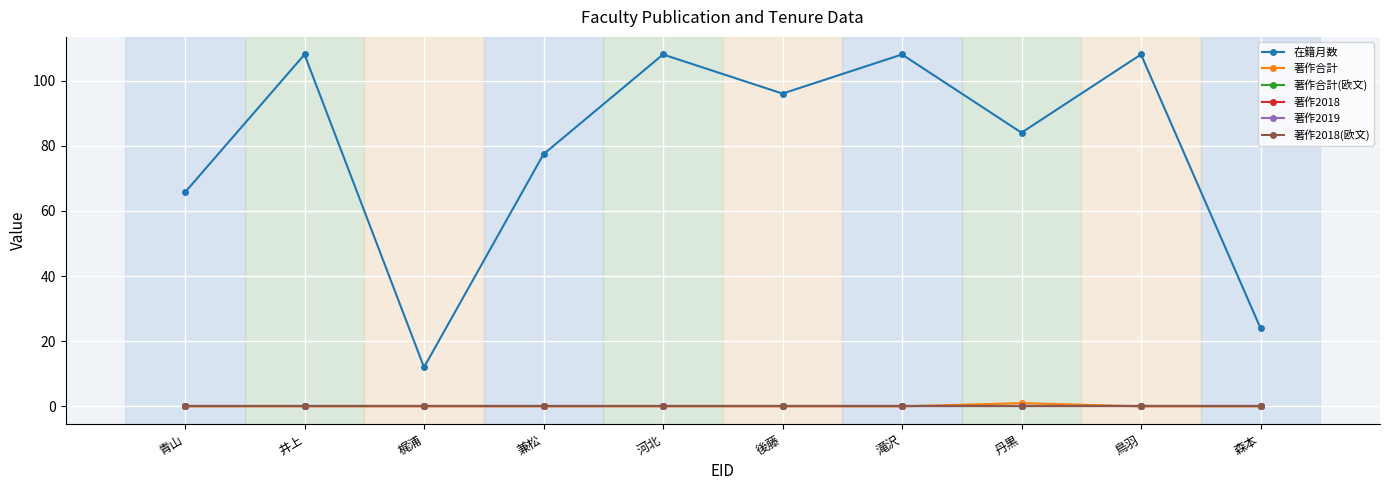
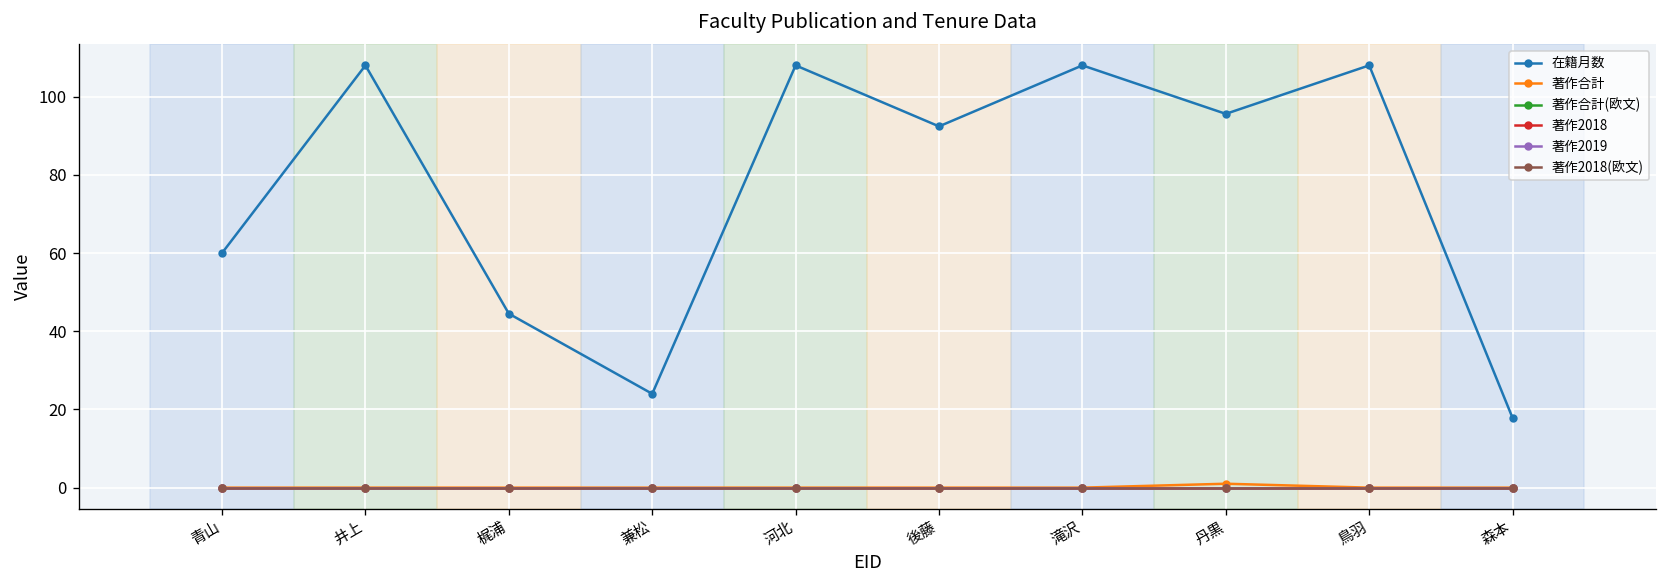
在籍月数, 青山: 66 -> 60
在籍月数, 梶浦: 12 -> 45
在籍月数, 兼松: 77 -> 24
在籍月数, 後藤: 96 -> 92
在籍月数, 丹黒: 84 -> 96
在籍月数, 森本: 24 -> 18
